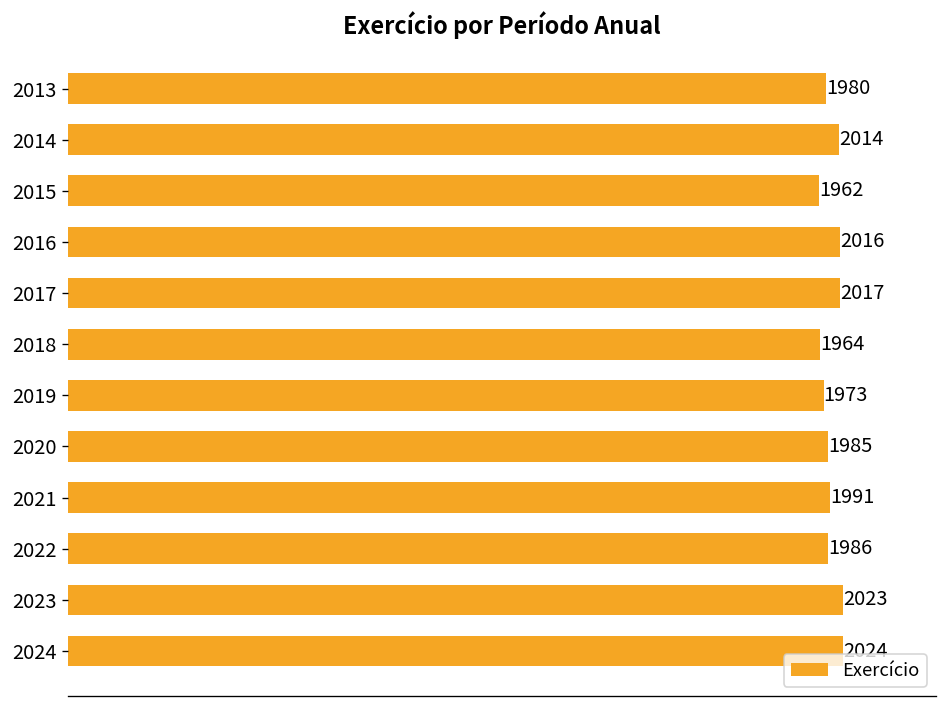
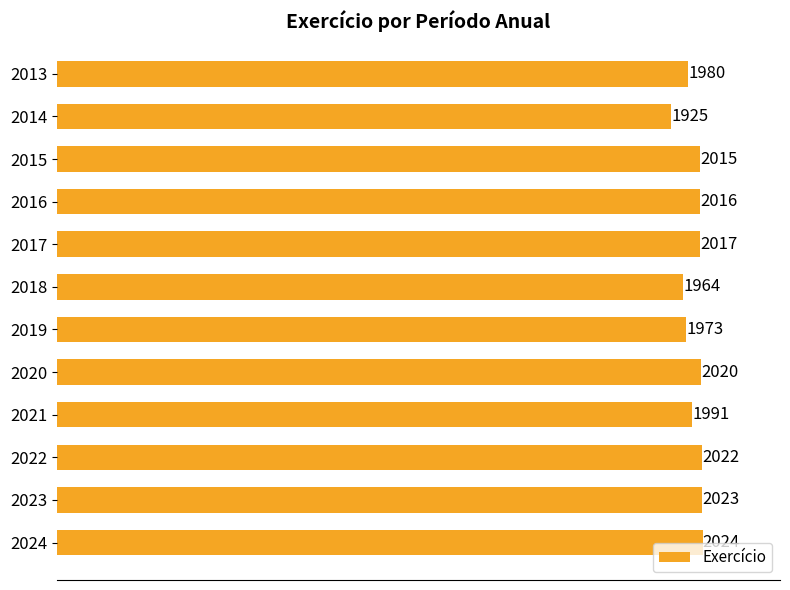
2014: 2014 -> 1925
2015: 1962 -> 2015
2020: 1985 -> 2020
2022: 1986 -> 2022
